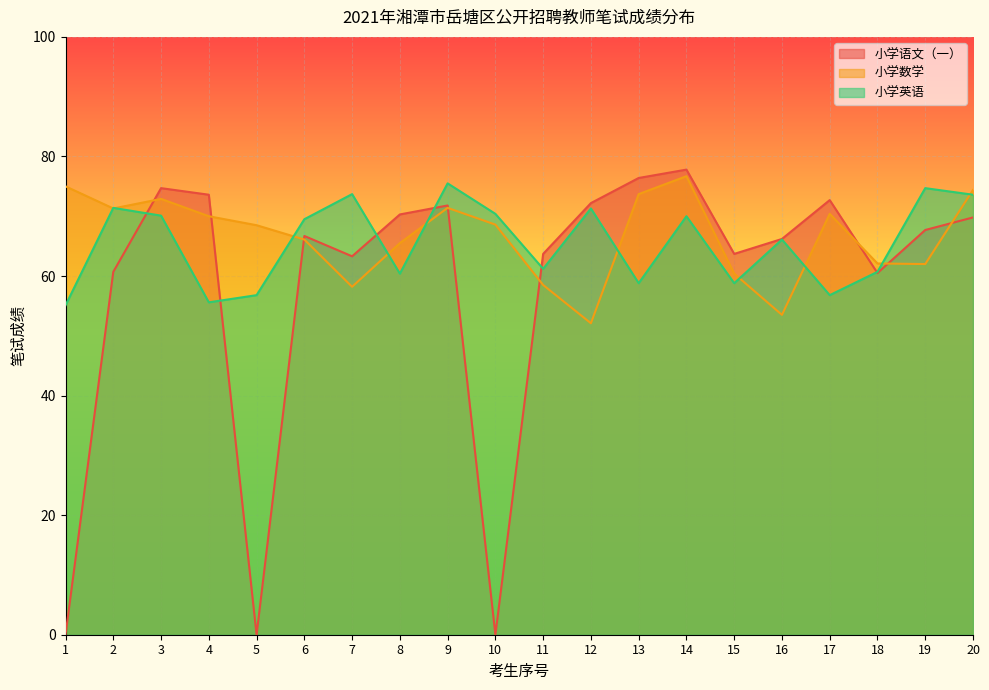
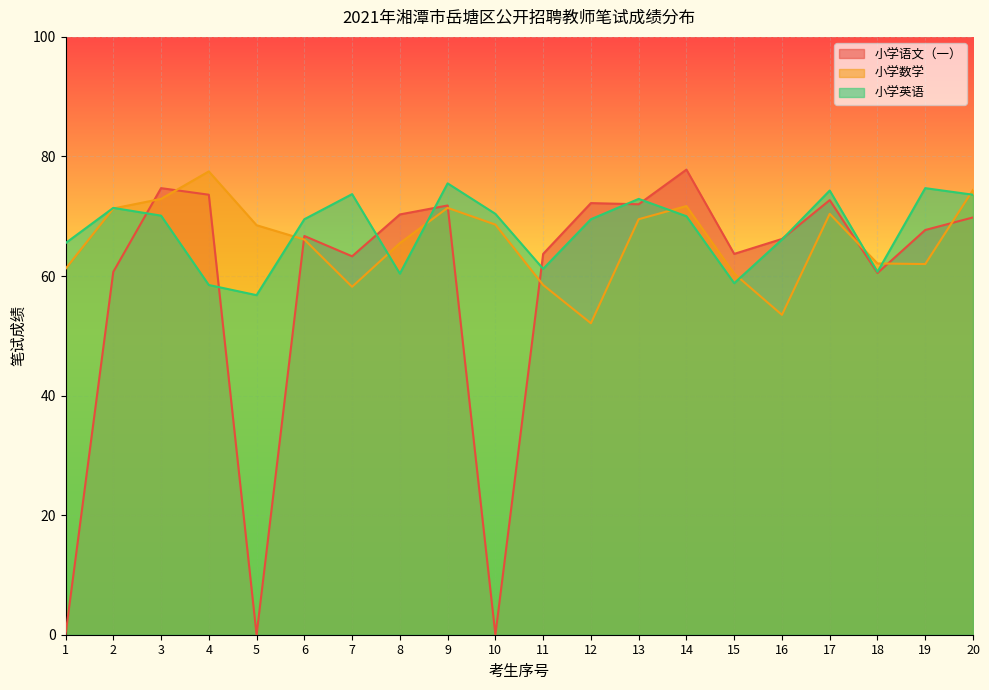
小学数学, 1: 75 -> 61
小学英语, 1: 55 -> 66
小学数学, 4: 70 -> 78
小学英语, 4: 56 -> 59
小学英语, 12: 71 -> 70
小学语文（一）, 13: 76 -> 72
小学数学, 13: 74 -> 70
小学英语, 13: 59 -> 73
小学数学, 14: 77 -> 72
小学英语, 17: 57 -> 74
